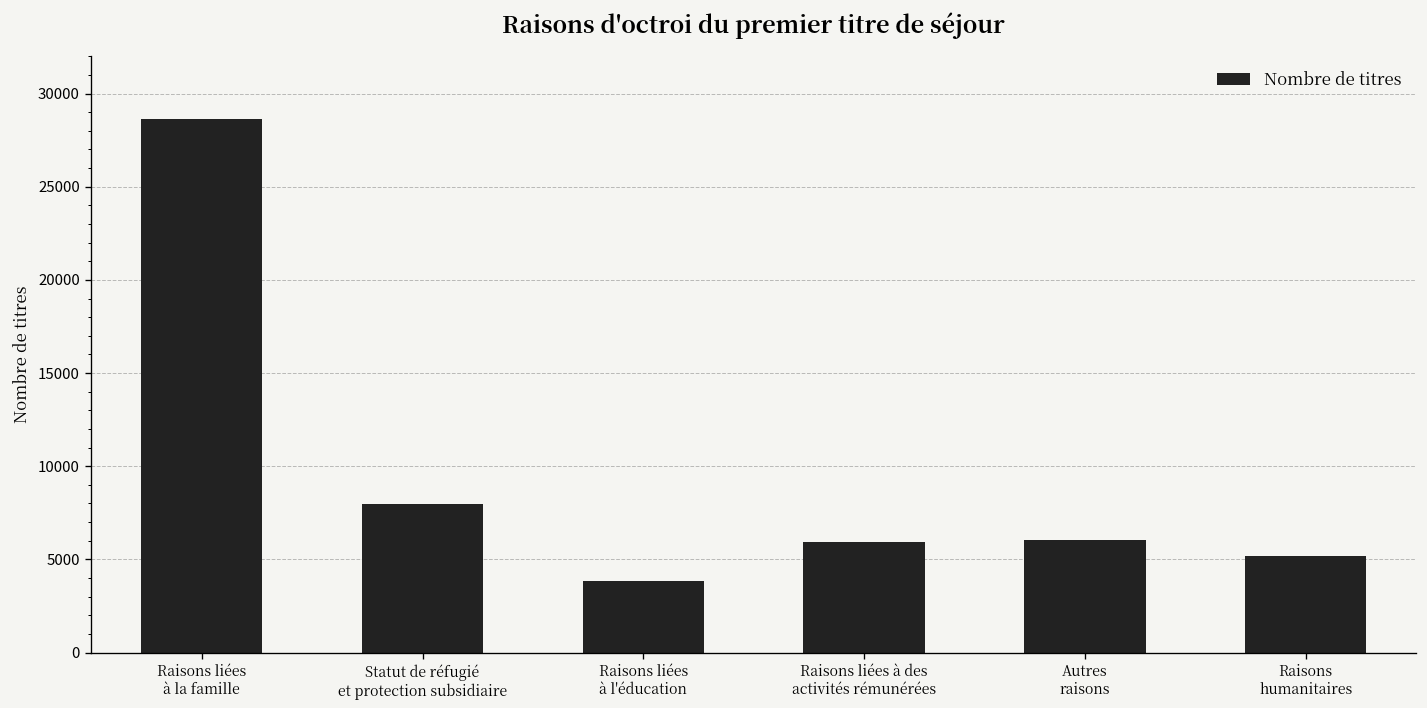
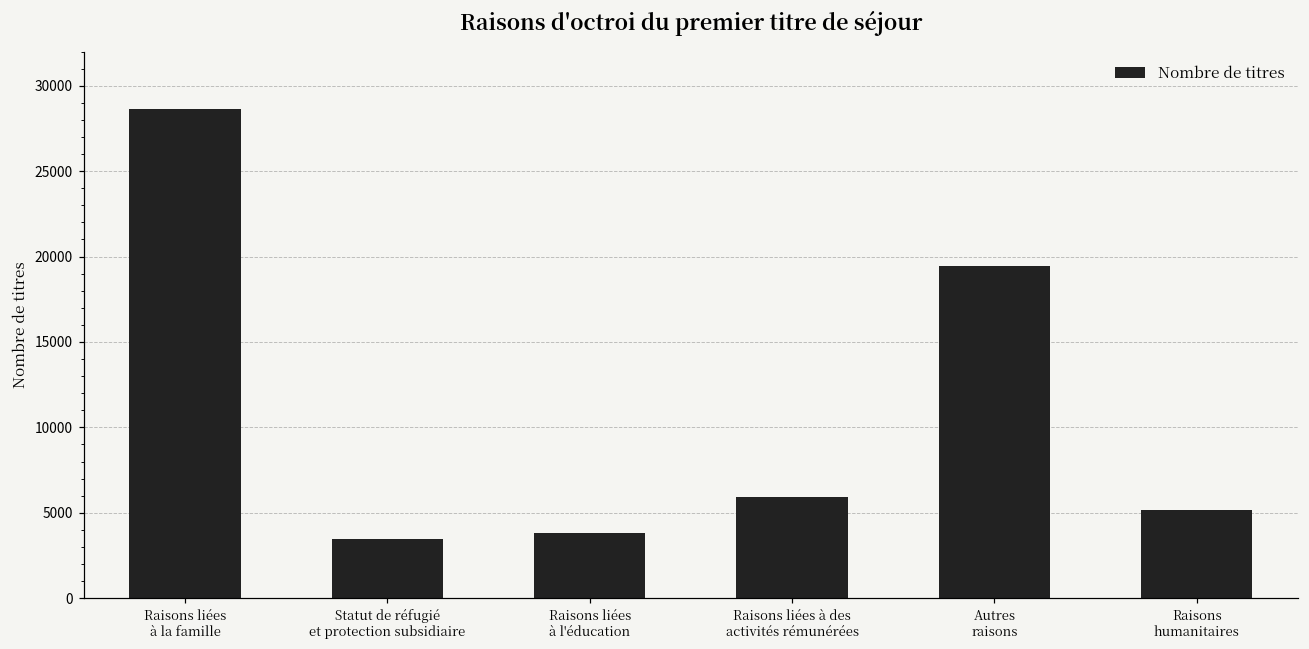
Statut de réfugié et protection subsidiaire: 8000 -> 3400
Autres raisons: 6000 -> 19400
